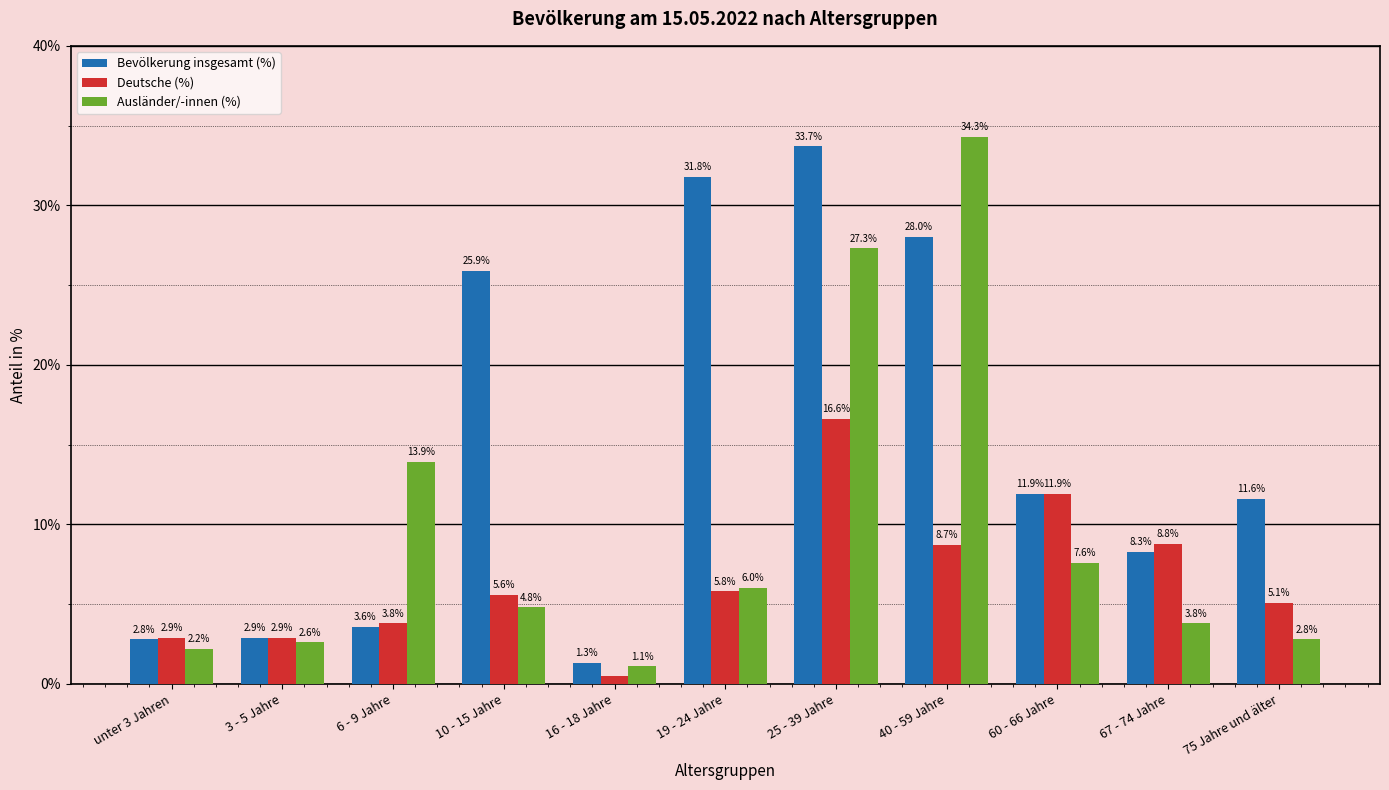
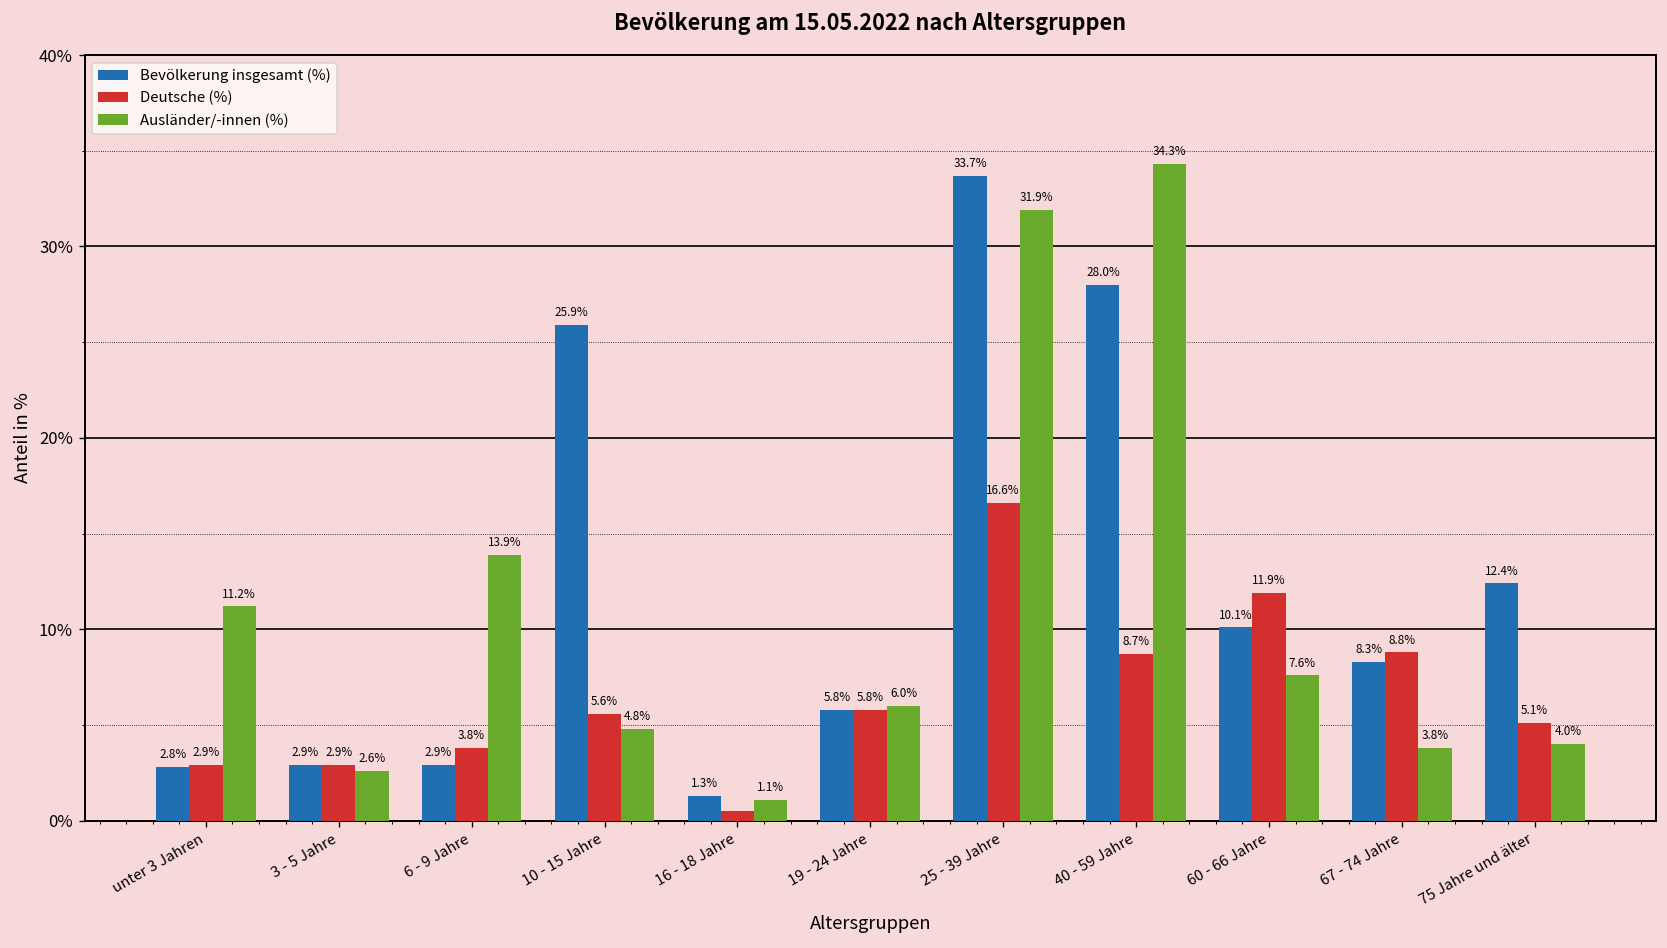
Ausländer/-innen (%), unter 3 Jahren: 2.2% -> 11.2%
Bevölkerung insgesamt (%), 6 - 9 Jahre: 3.6% -> 2.9%
Bevölkerung insgesamt (%), 19 - 24 Jahre: 31.8% -> 5.8%
Ausländer/-innen (%), 25 - 39 Jahre: 27.3% -> 31.9%
Bevölkerung insgesamt (%), 60 - 66 Jahre: 11.9% -> 10.1%
Bevölkerung insgesamt (%), 75 Jahre und älter: 11.6% -> 12.4%
Ausländer/-innen (%), 75 Jahre und älter: 2.8% -> 4.0%
